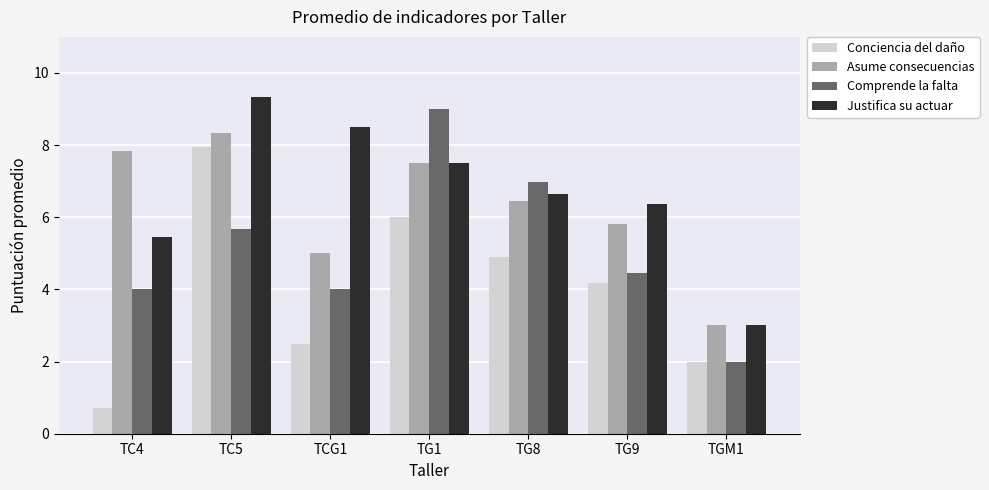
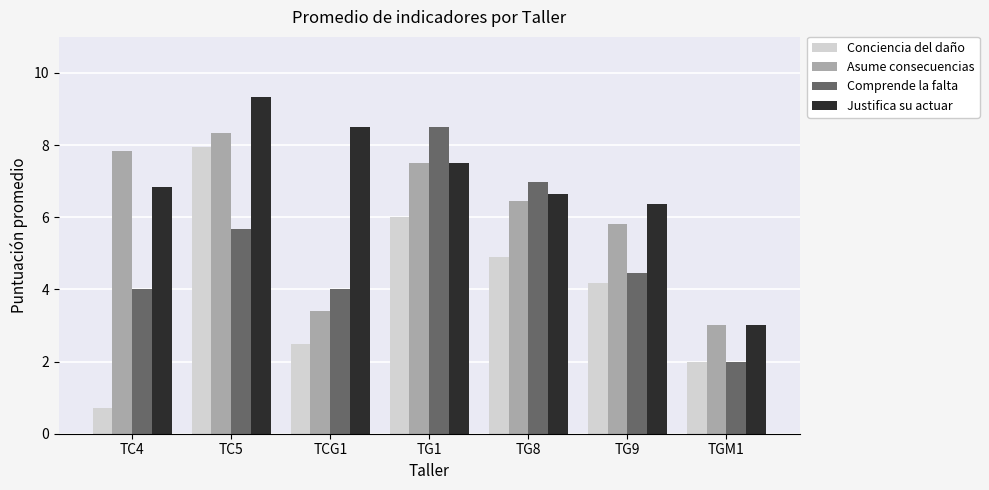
Justifica su actuar, TC4: 5.5 -> 6.8
Asume consecuencias, TCG1: 5.0 -> 3.4
Comprende la falta, TG1: 9.0 -> 8.5
